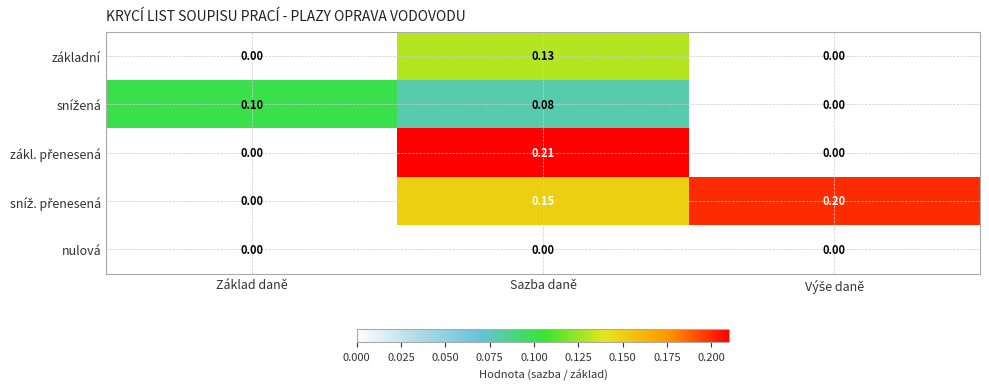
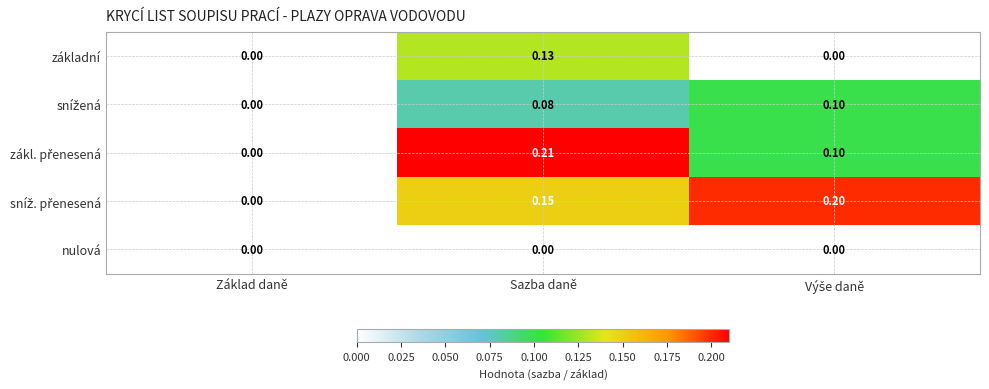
snížená, Základ daně: 0.10 -> 0.00
snížená, Výše daně: 0.00 -> 0.10
zákl. přenesená, Výše daně: 0.00 -> 0.10
